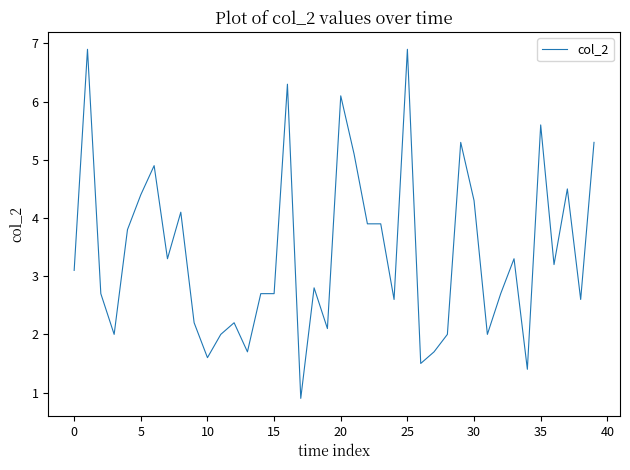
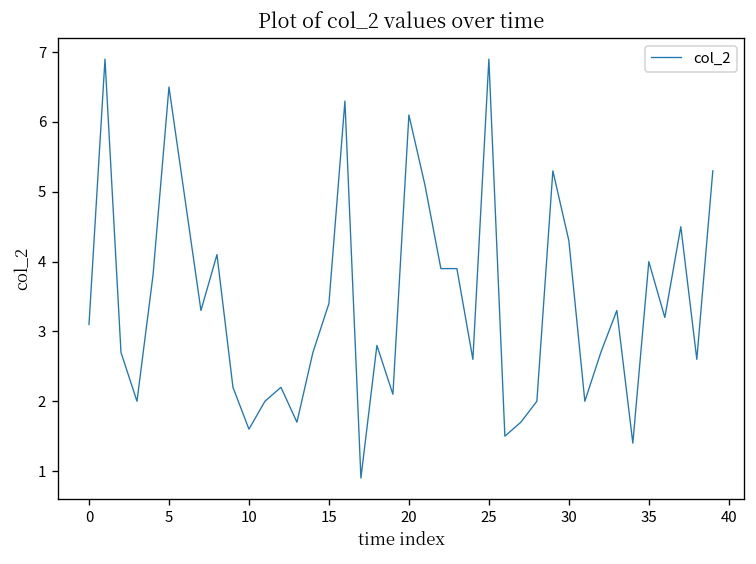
5: 4.4 -> 6.5
15: 2.7 -> 3.4
35: 5.6 -> 4.0
